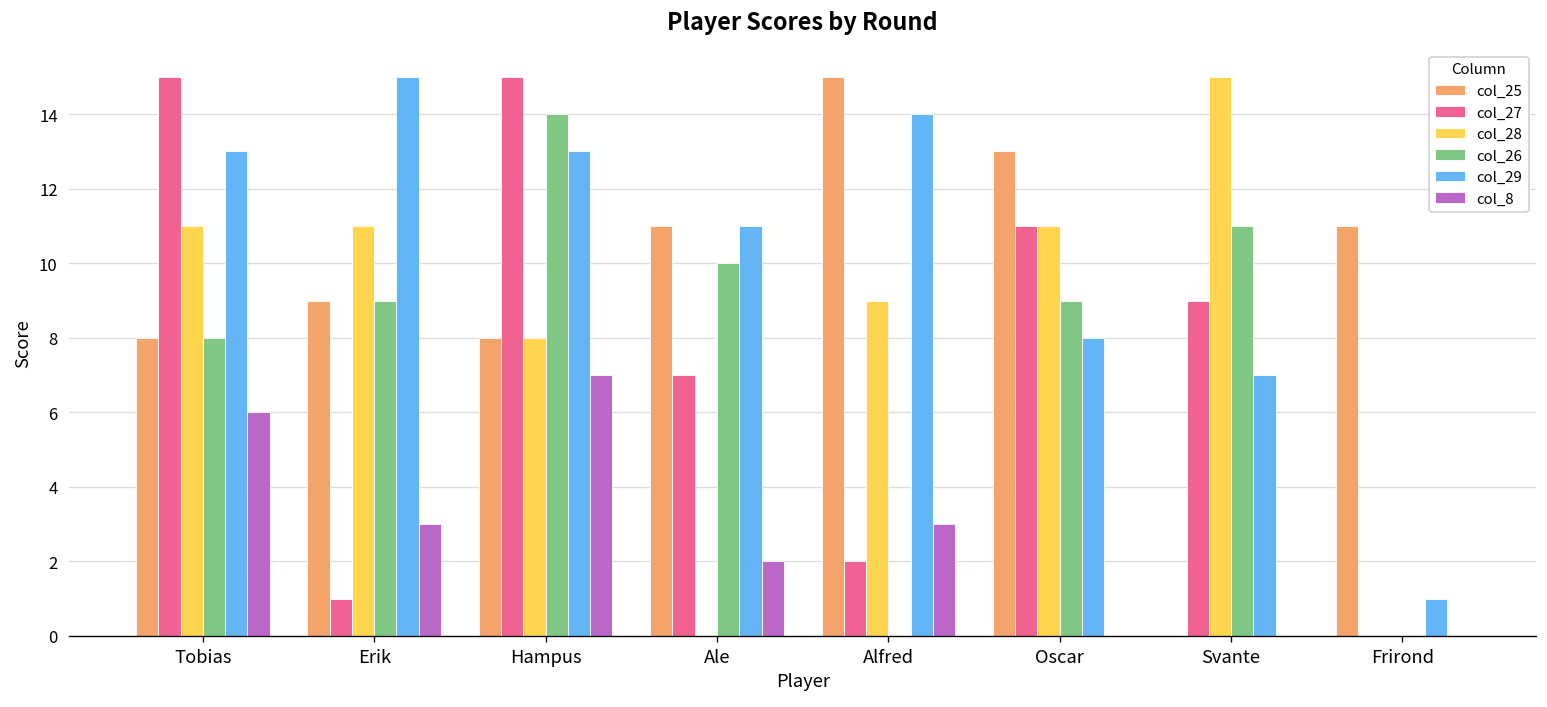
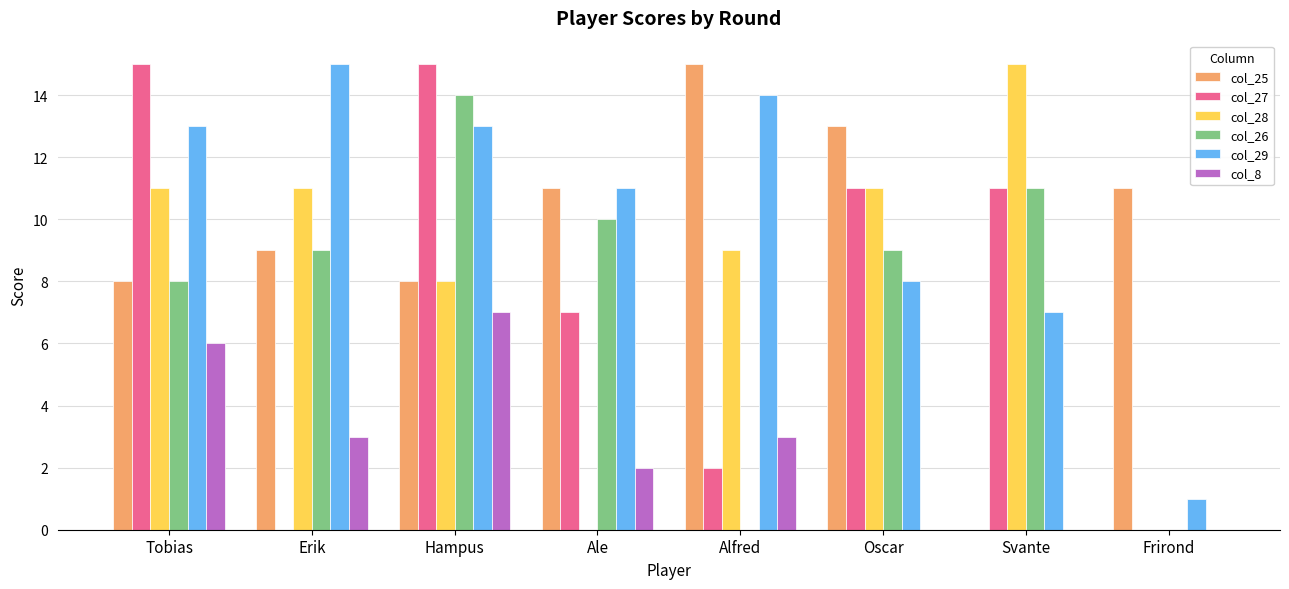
col_27, Erik: 1 -> 0
col_27, Svante: 9 -> 11
